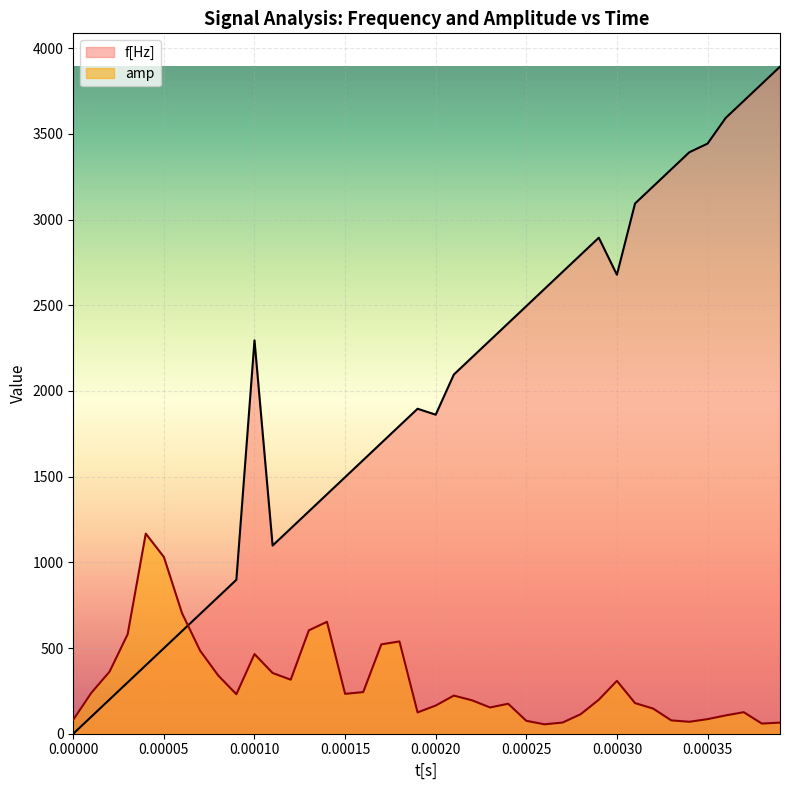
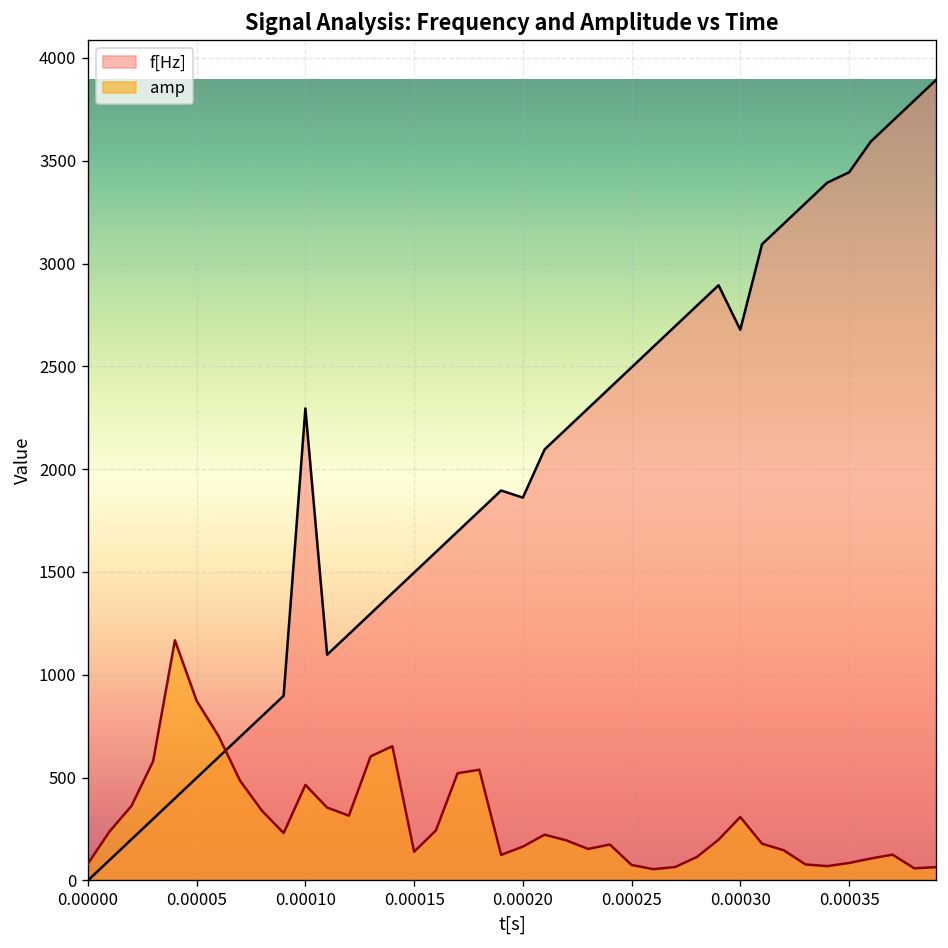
amp, 0.00005: 1030 -> 870
amp, 0.00015: 230 -> 140
